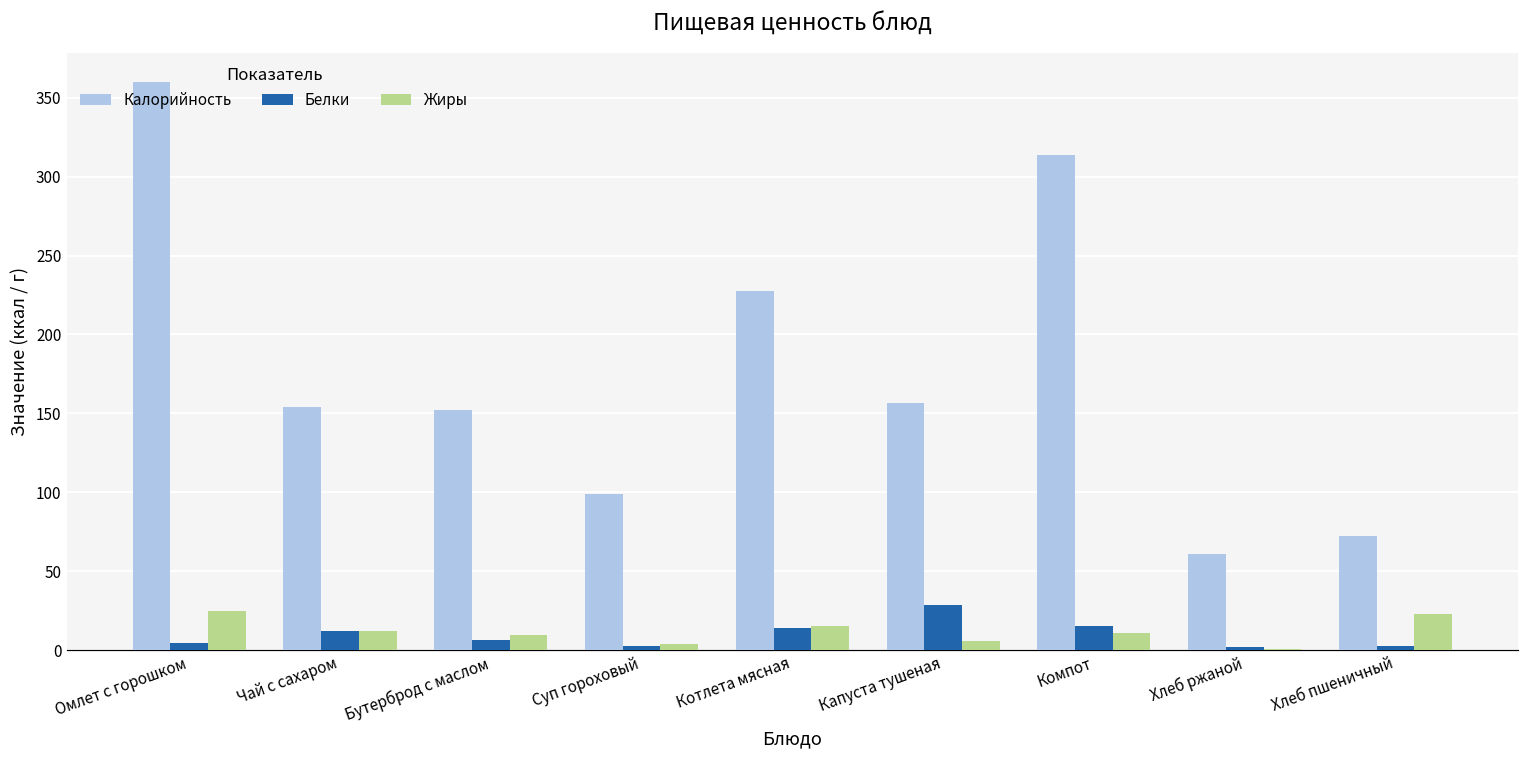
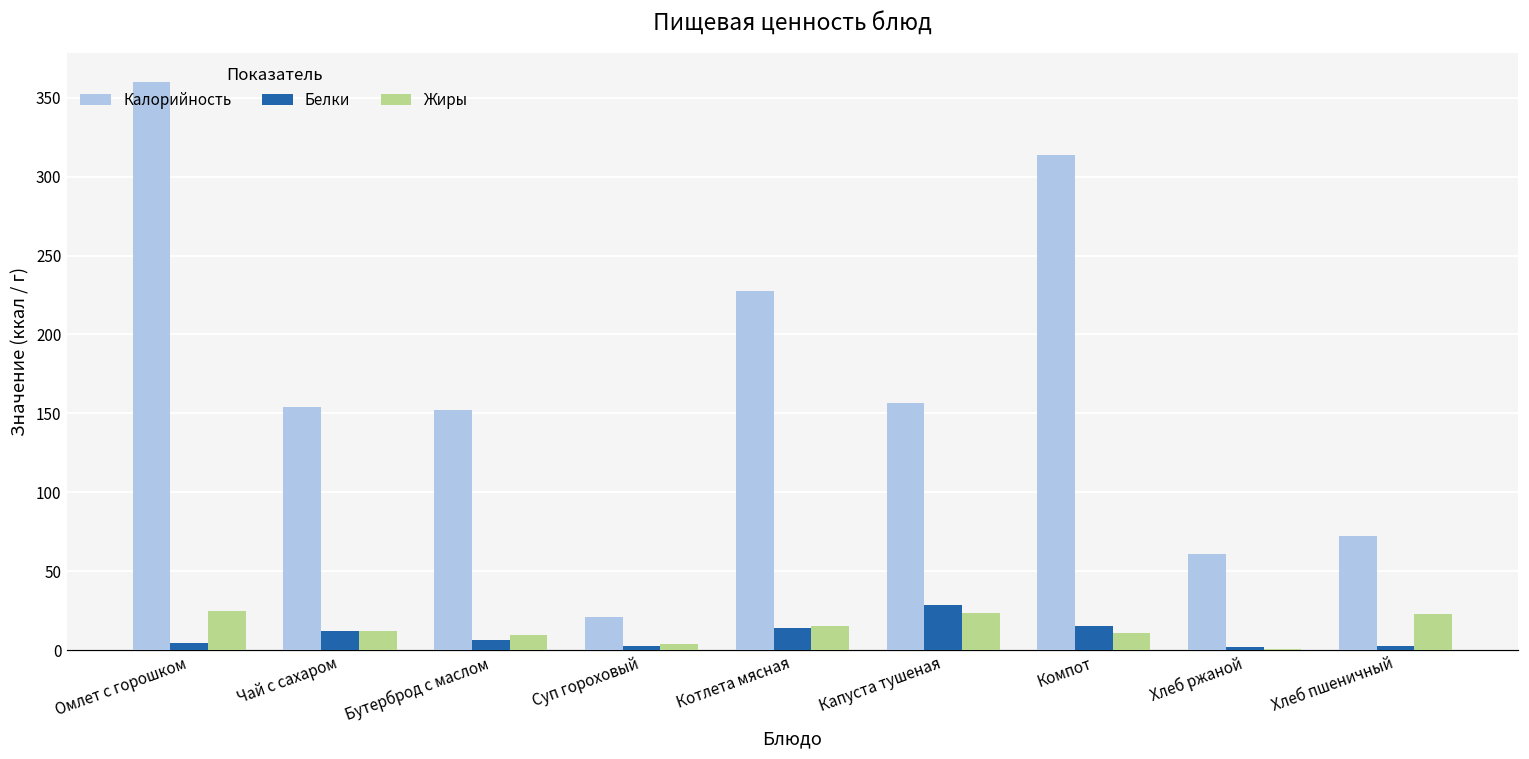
Калорийность, Суп гороховый: 99 -> 21
Жиры, Капуста тушеная: 6 -> 24
